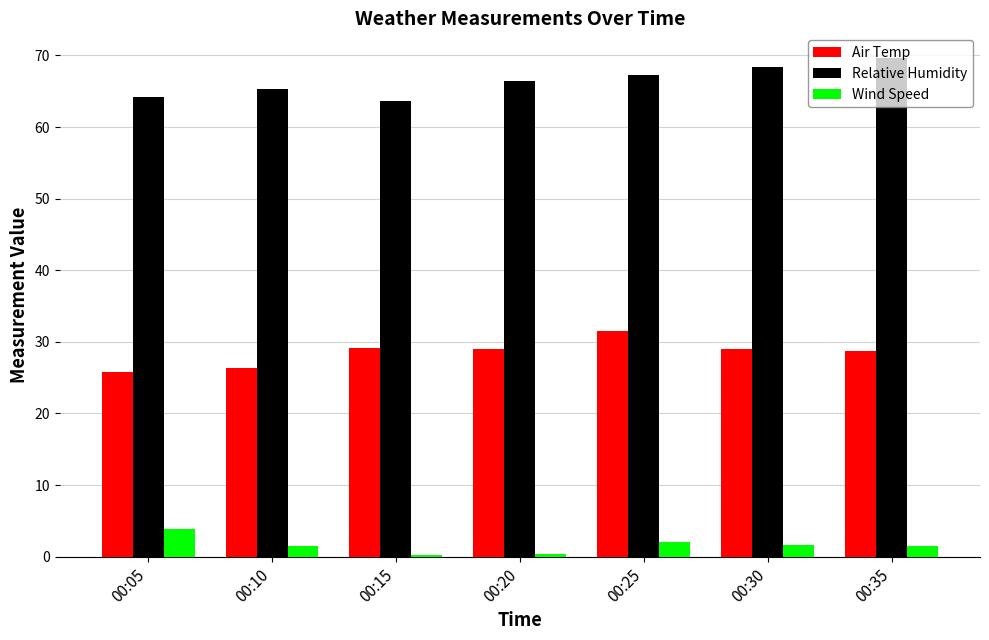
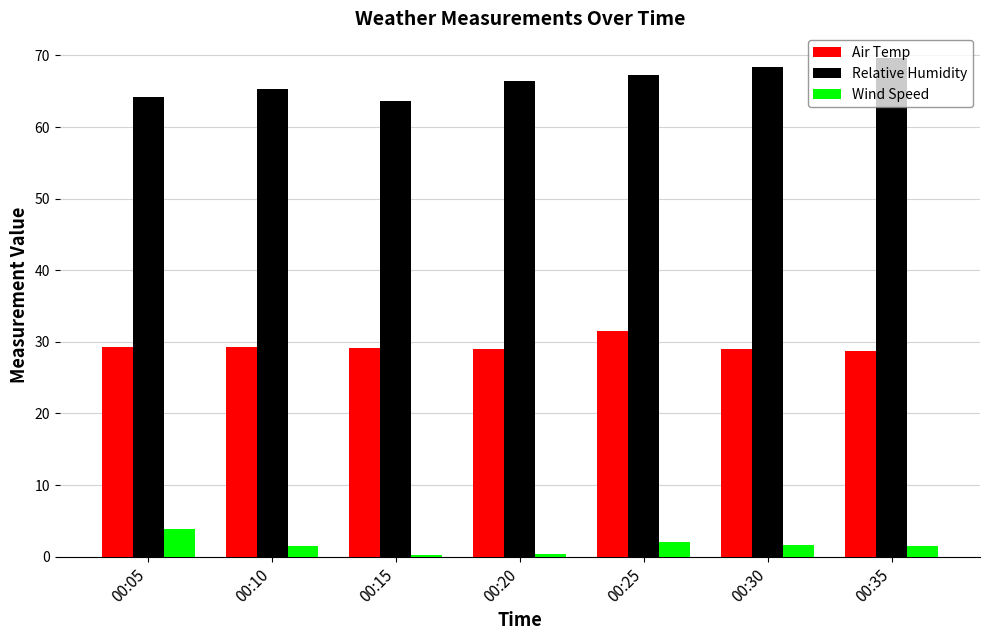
Air Temp, 00:05: 26 -> 29
Air Temp, 00:10: 26 -> 29
